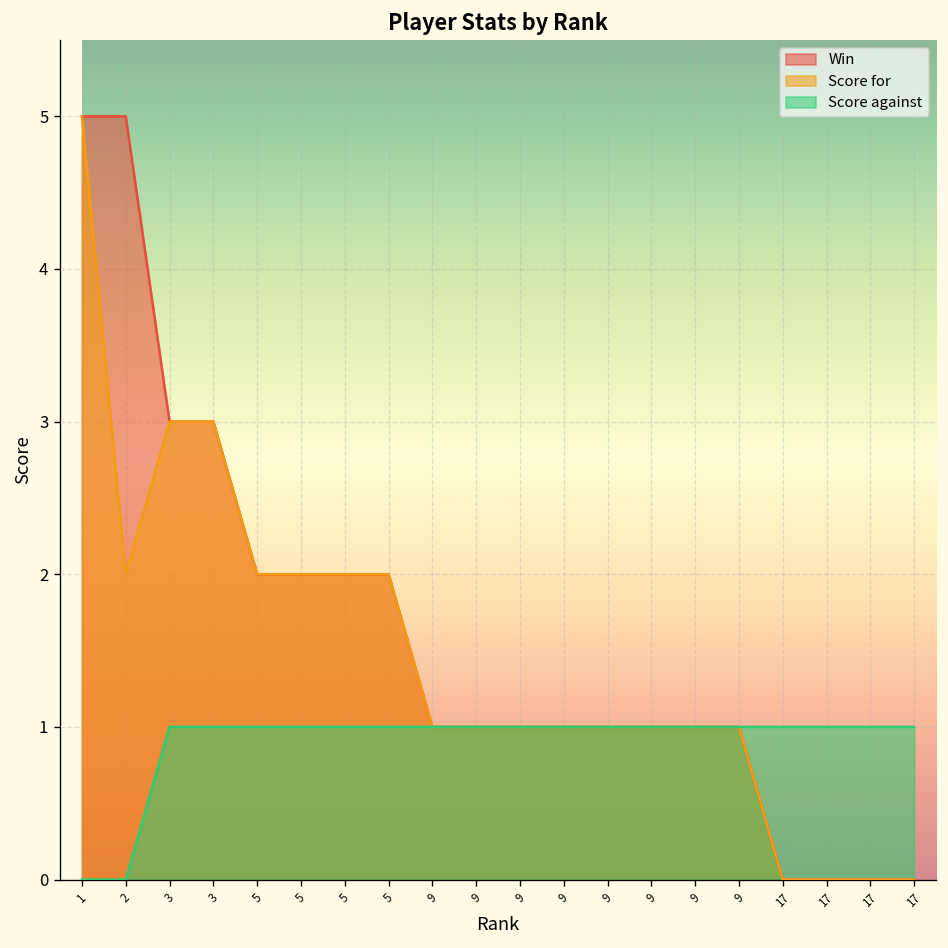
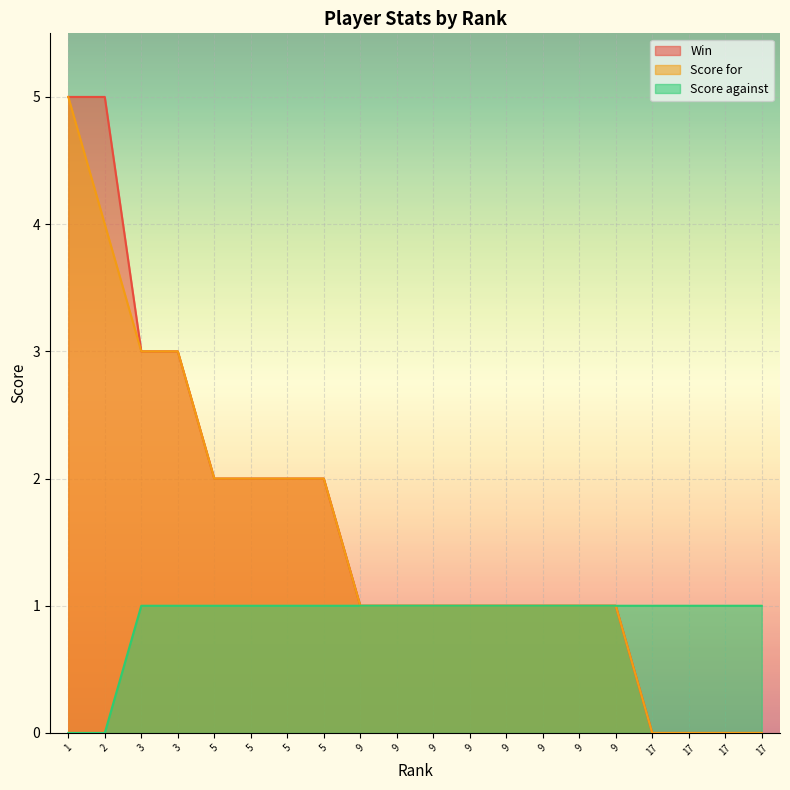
Score for, 2: 2 -> 4
